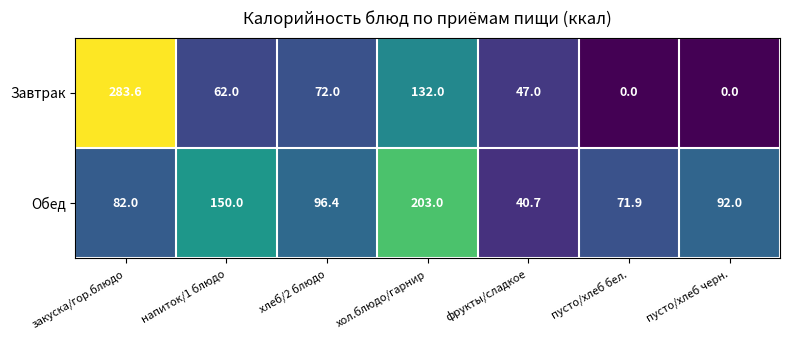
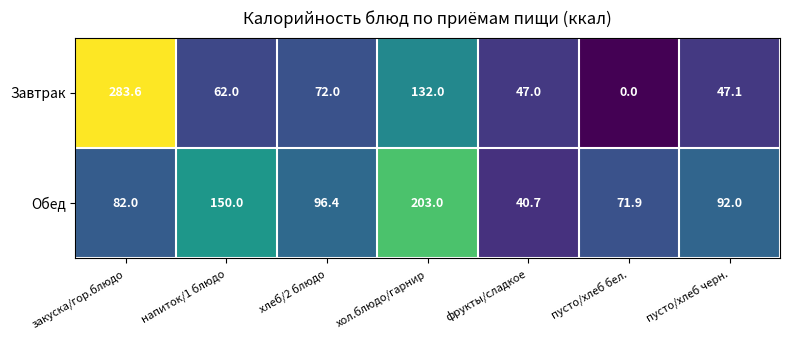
Завтрак, пусто/хлеб черн.: 0.0 -> 47.1
